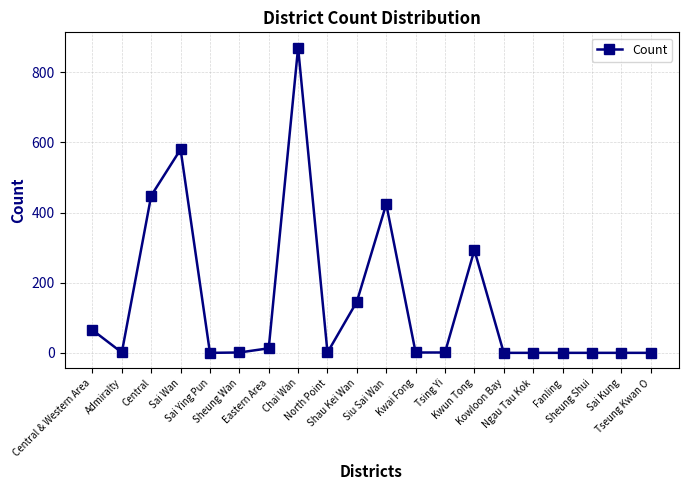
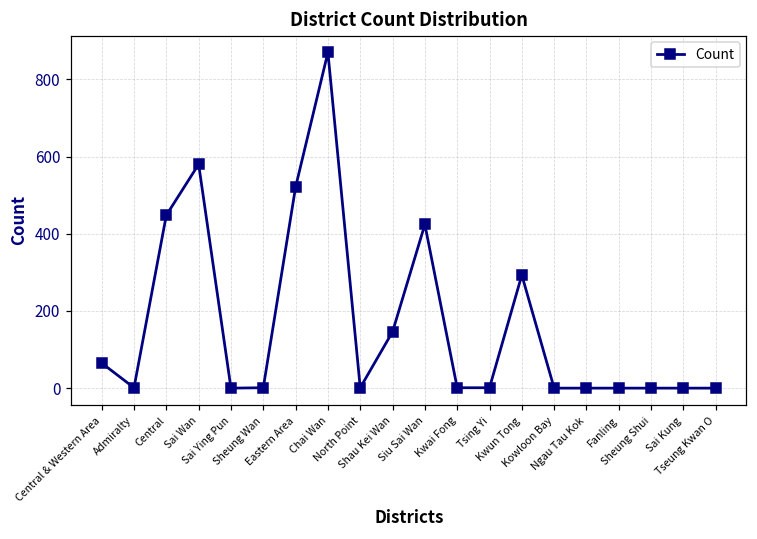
Eastern Area: 10 -> 520
